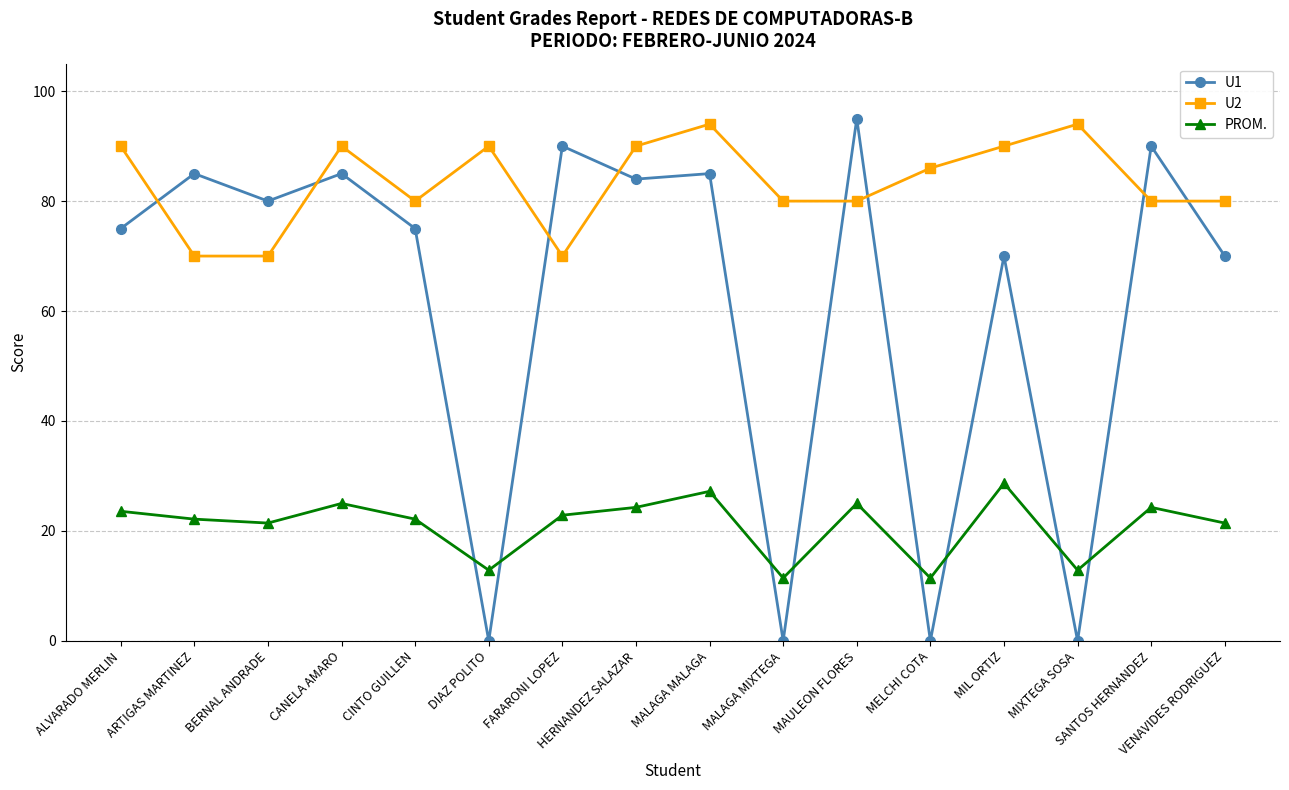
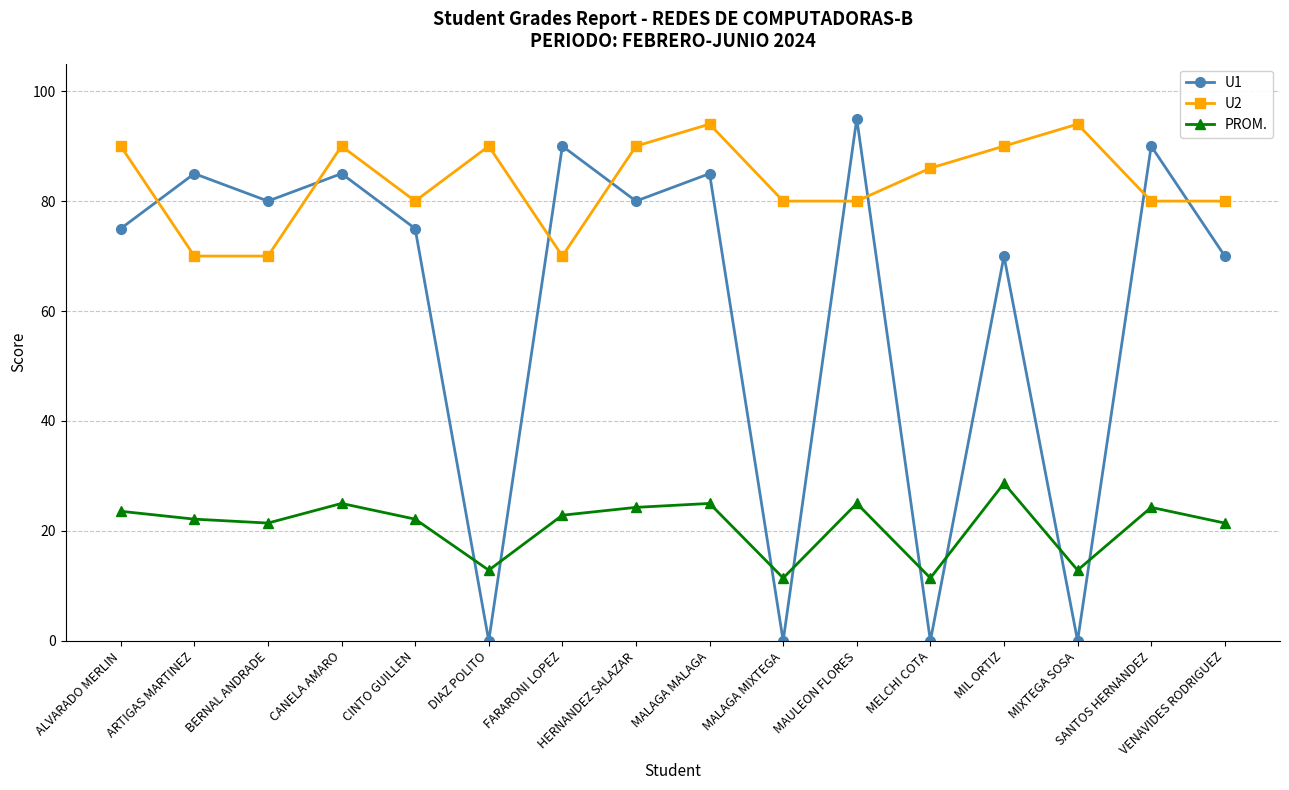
U1, HERNANDEZ SALAZAR: 84 -> 80
PROM., MALAGA MALAGA: 27 -> 25
